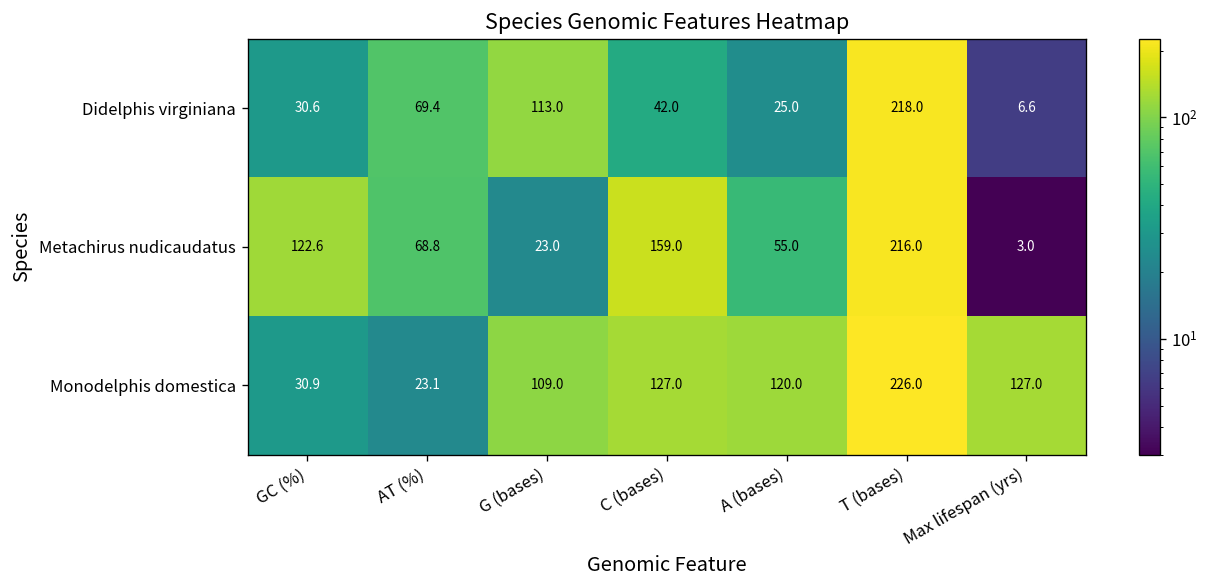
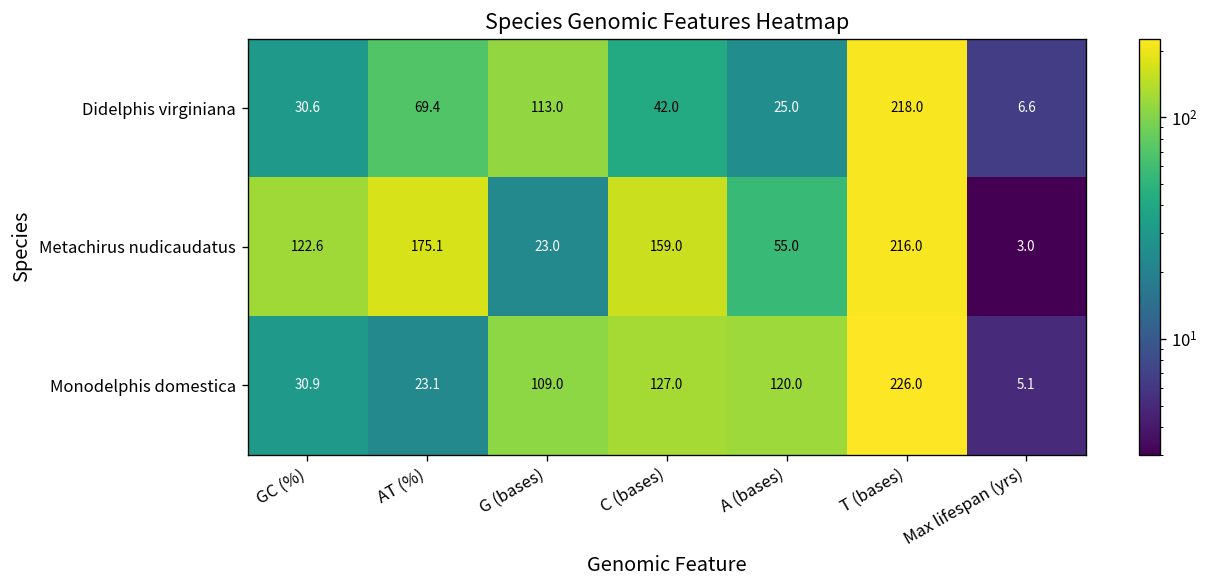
Metachirus nudicaudatus, AT (%): 68.8 -> 175.1
Monodelphis domestica, Max lifespan (yrs): 127.0 -> 5.1
